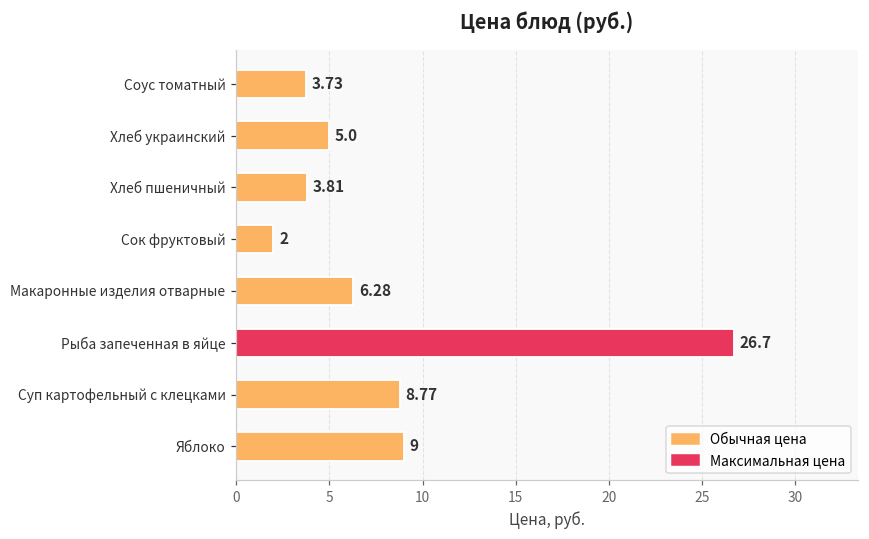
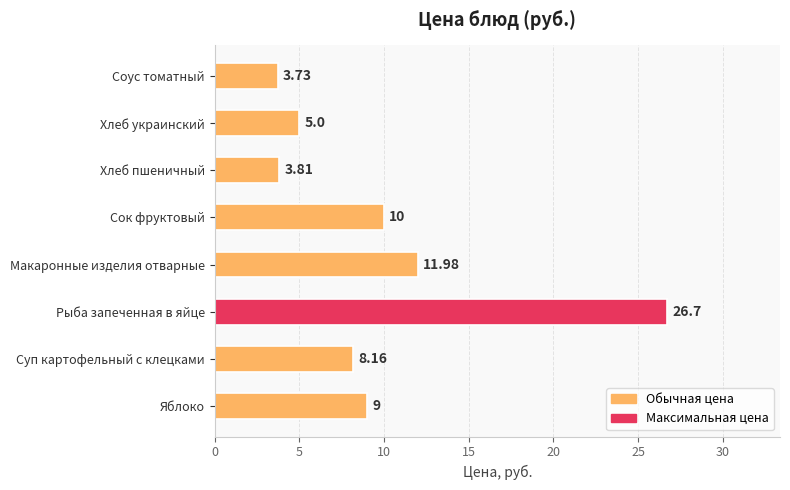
Сок фруктовый: 2 -> 10
Макаронные изделия отварные: 6.28 -> 11.98
Суп картофельный с клецками: 8.77 -> 8.16
